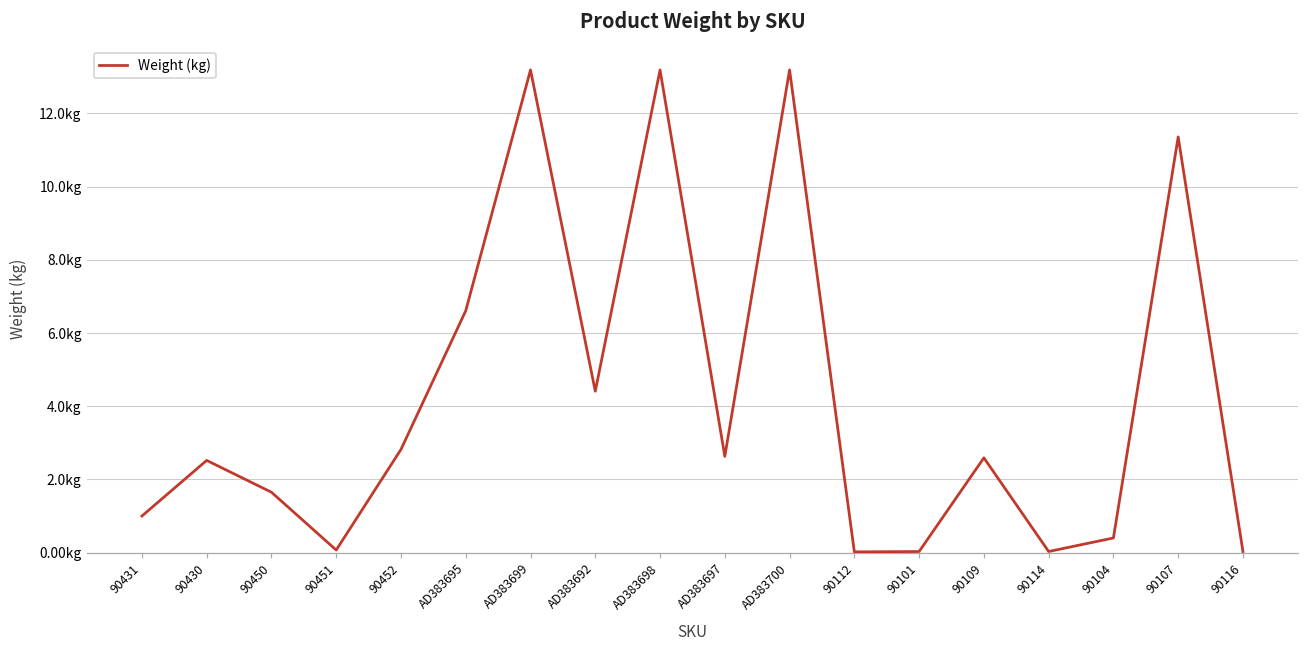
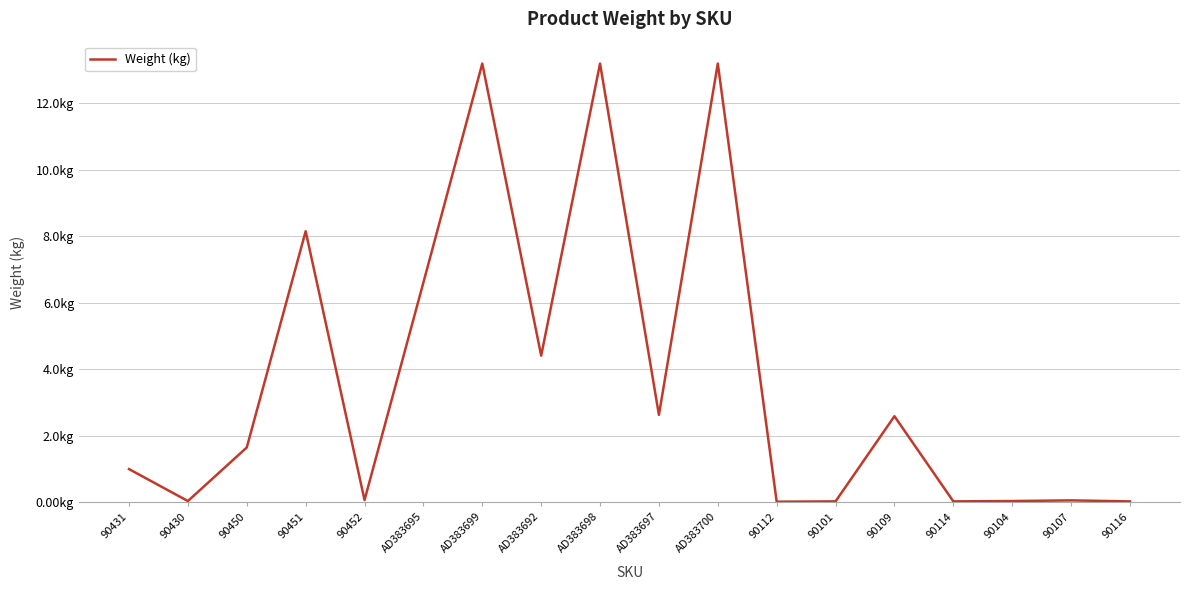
90430: 2.5kg -> 0.0kg
90451: 0.1kg -> 8.2kg
90452: 2.8kg -> 0.1kg
90104: 0.4kg -> 0.0kg
90107: 11.4kg -> 0.1kg
